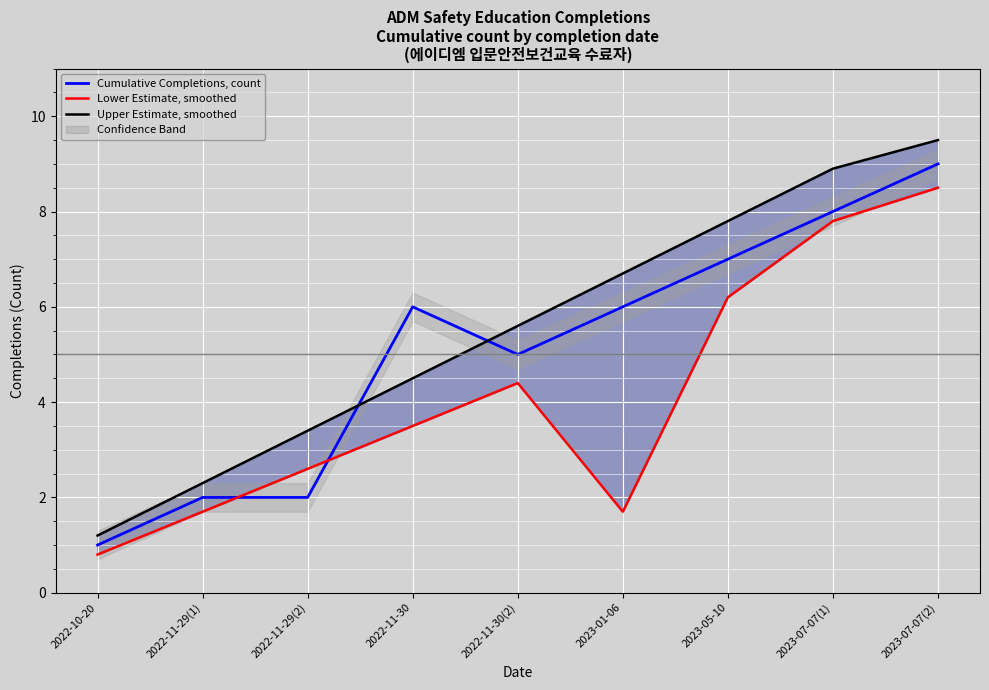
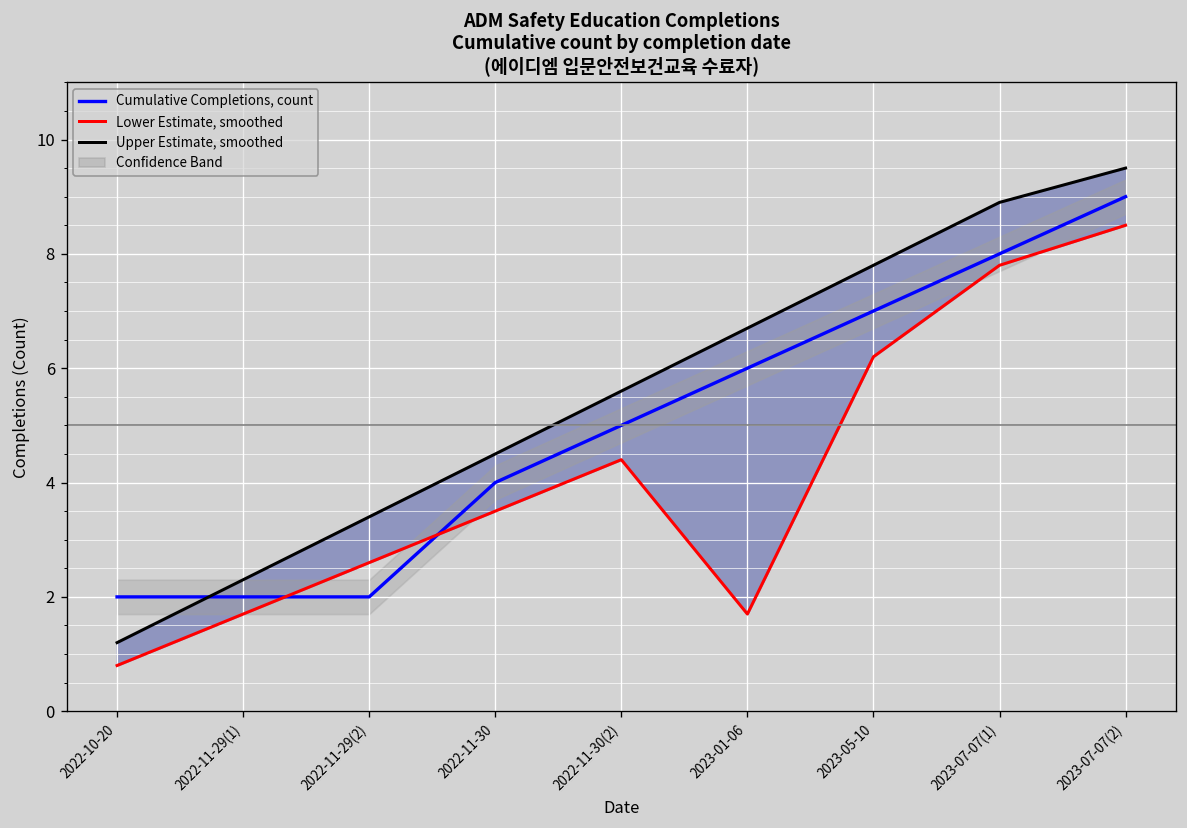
Cumulative Completions, count, 2022-10-20: 1 -> 2
Cumulative Completions, count, 2022-11-30: 6 -> 4
